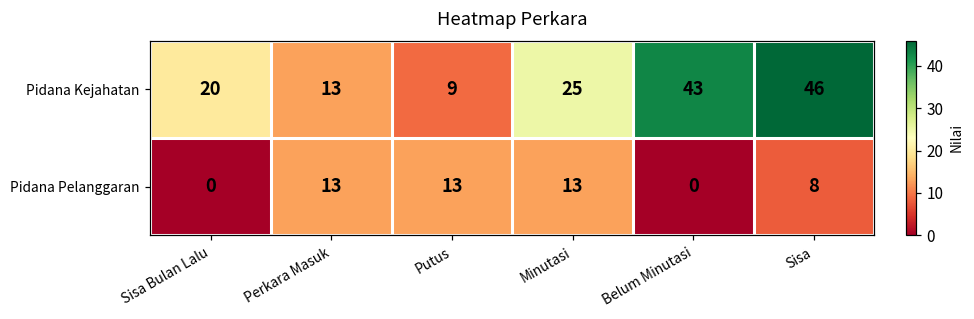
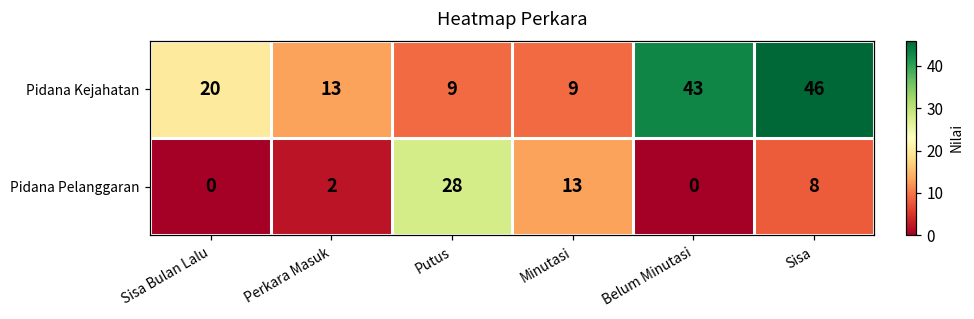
Pidana Kejahatan, Minutasi: 25 -> 9
Pidana Pelanggaran, Perkara Masuk: 13 -> 2
Pidana Pelanggaran, Putus: 13 -> 28
